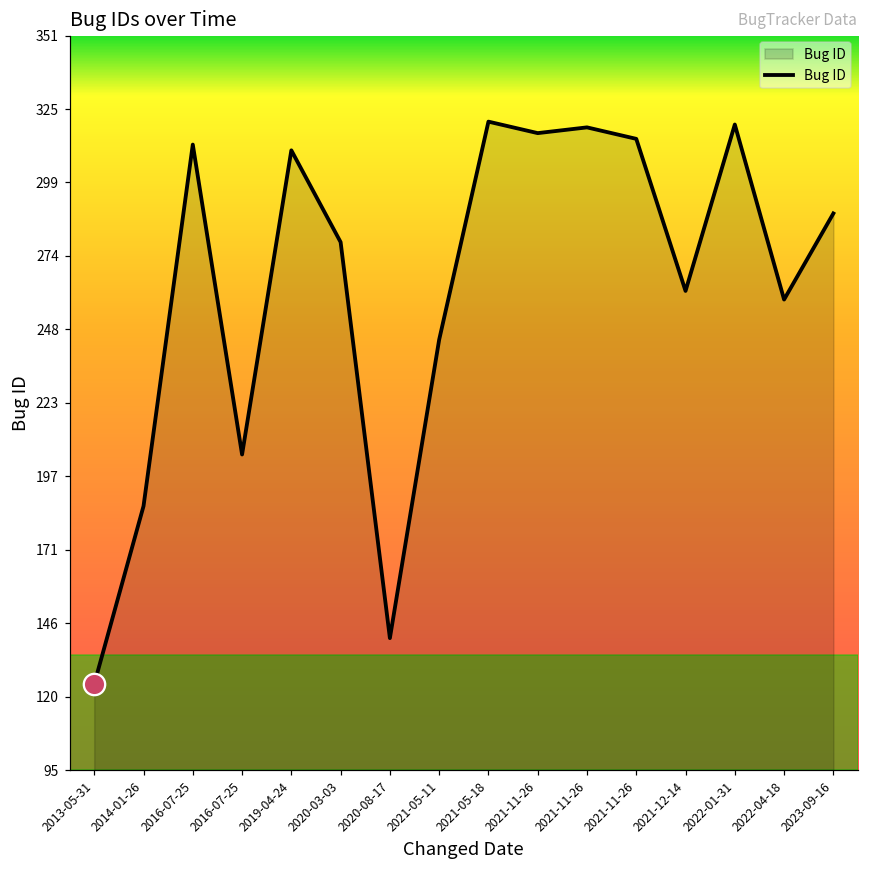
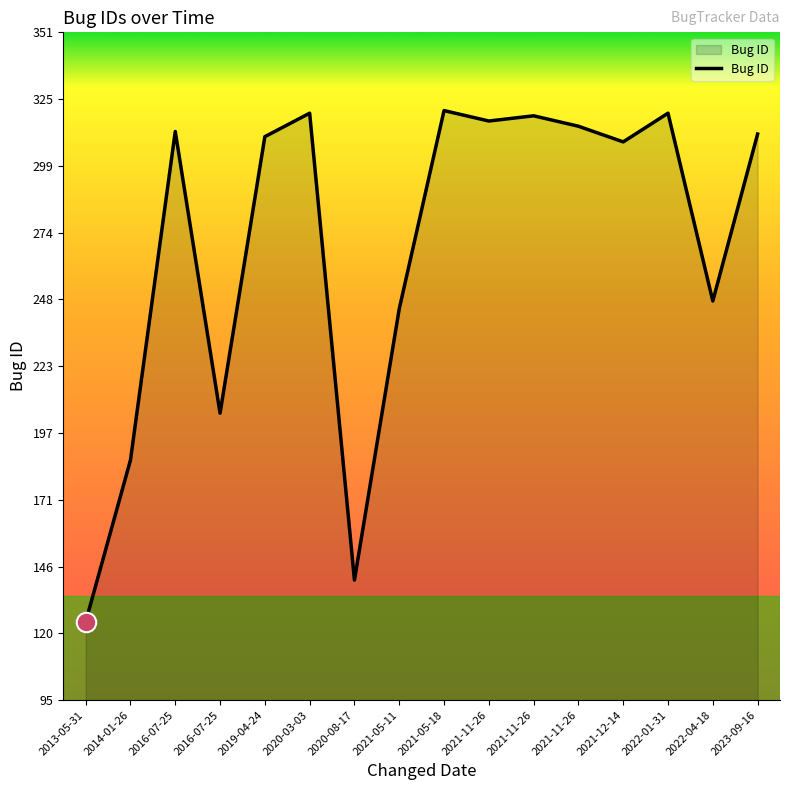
Bug ID, 2020-03-03: 279 -> 320
Bug ID, 2021-12-14: 262 -> 309
Bug ID, 2022-04-18: 259 -> 248
Bug ID, 2023-09-16: 289 -> 312
